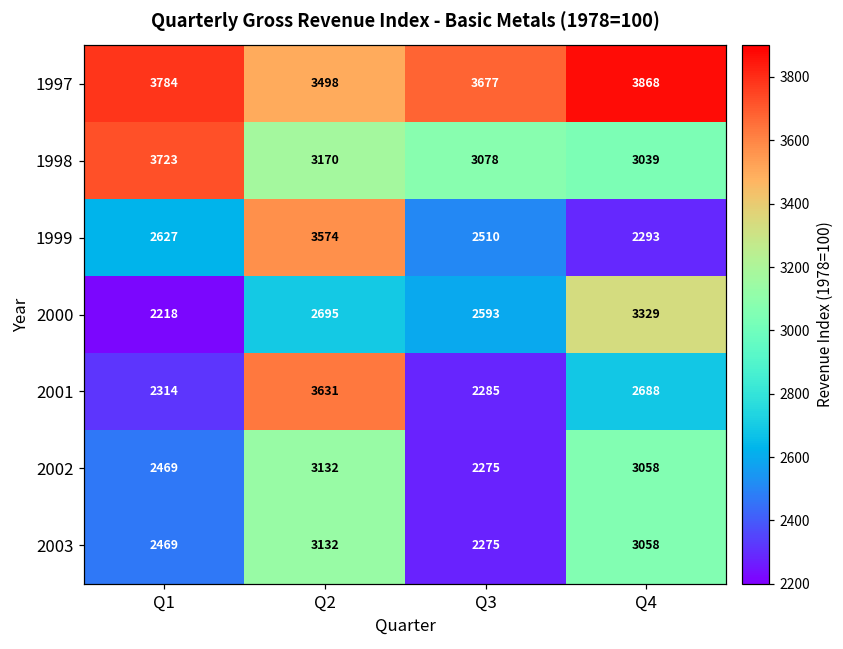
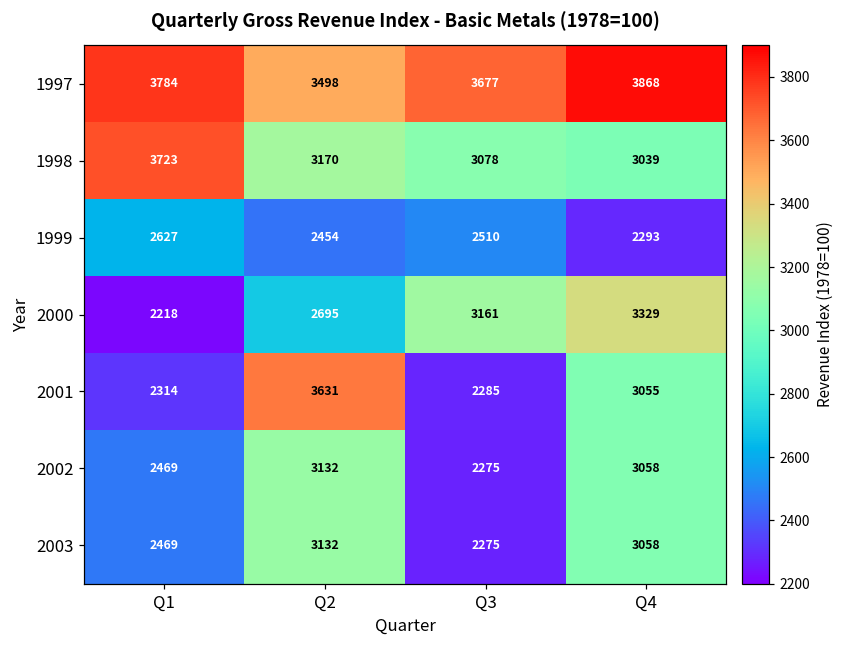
1999, Q2: 3574 -> 2454
2000, Q3: 2593 -> 3161
2001, Q4: 2688 -> 3055
